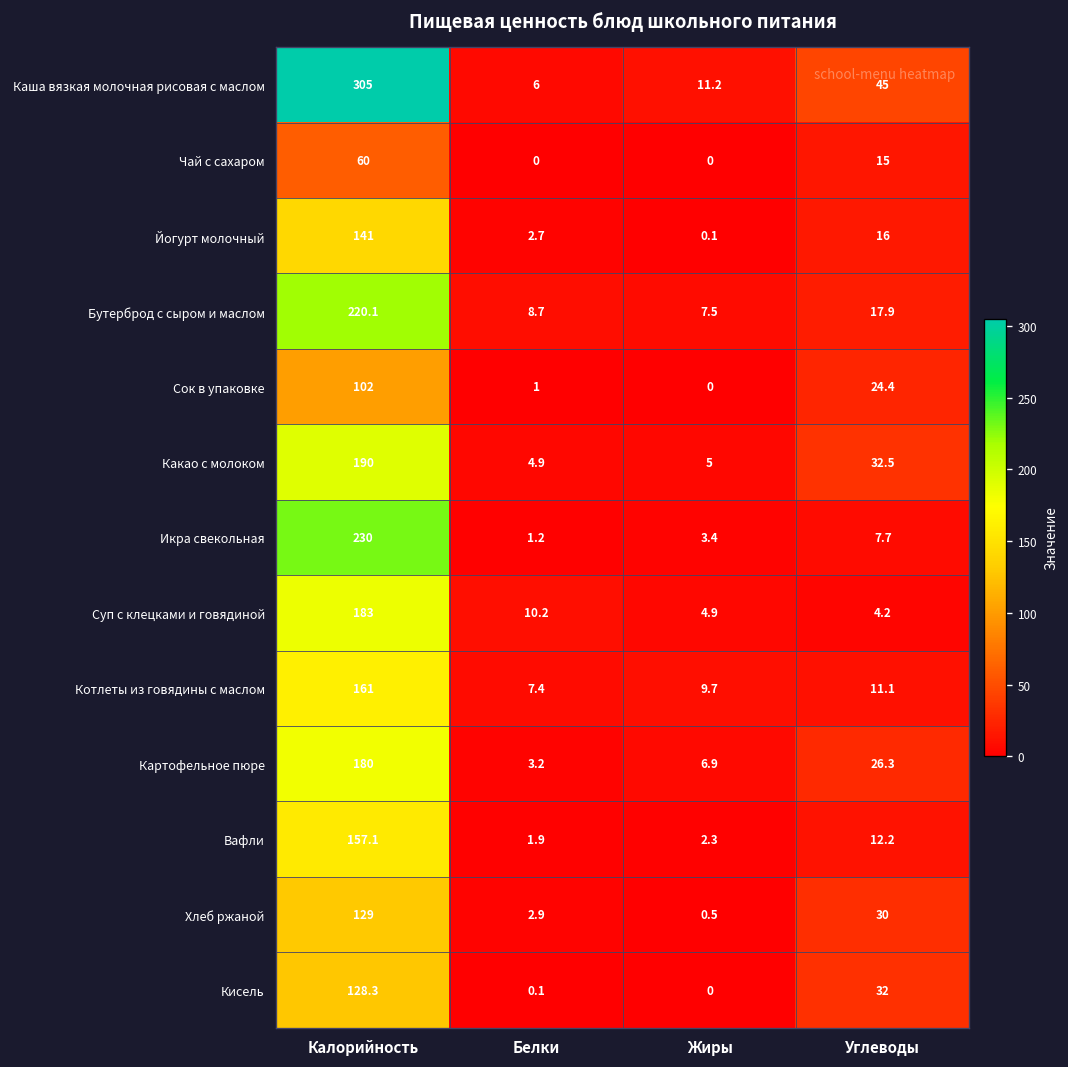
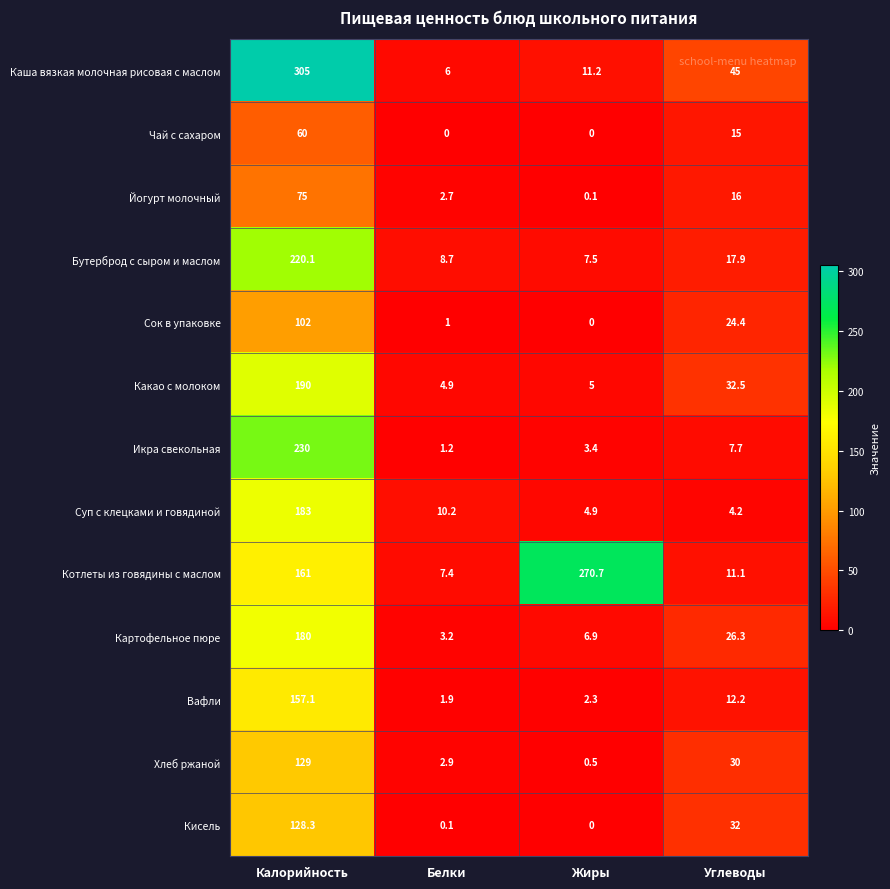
Йогурт молочный, Калорийность: 141 -> 75
Котлеты из говядины с маслом, Жиры: 9.7 -> 270.7
